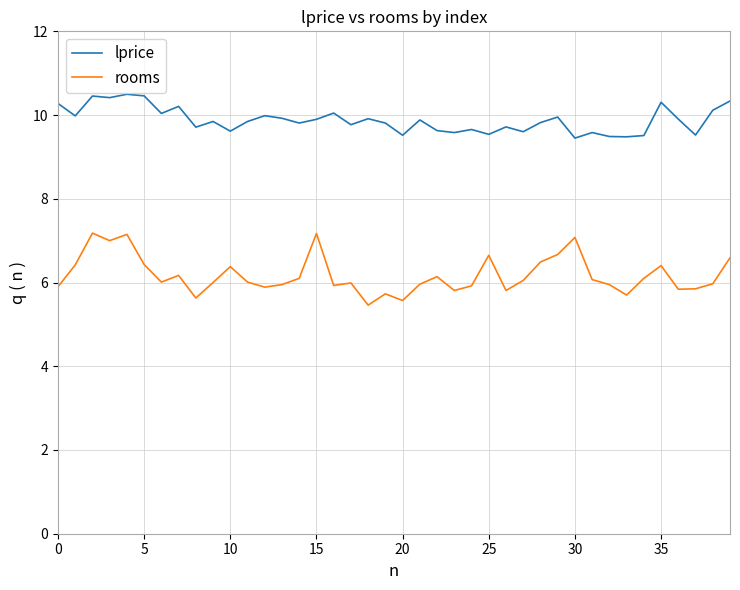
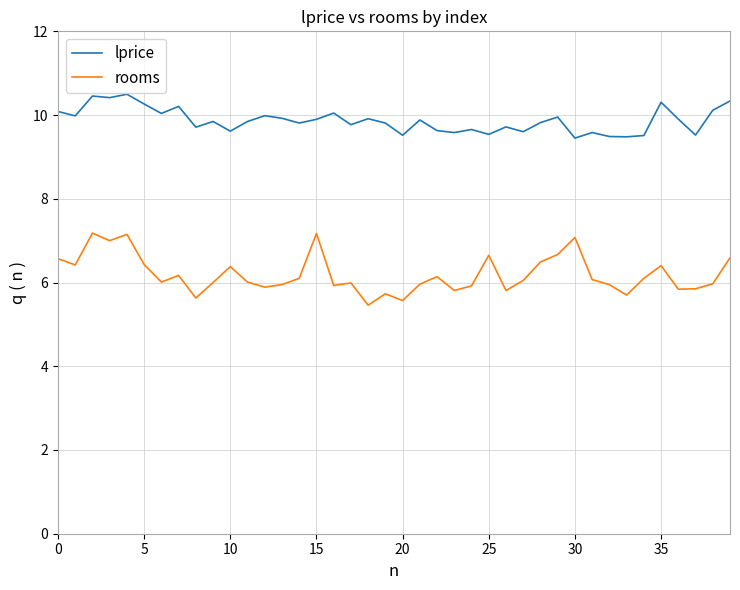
lprice, 0: 10.3 -> 10.1
rooms, 0: 5.9 -> 6.6
lprice, 5: 10.5 -> 10.3
